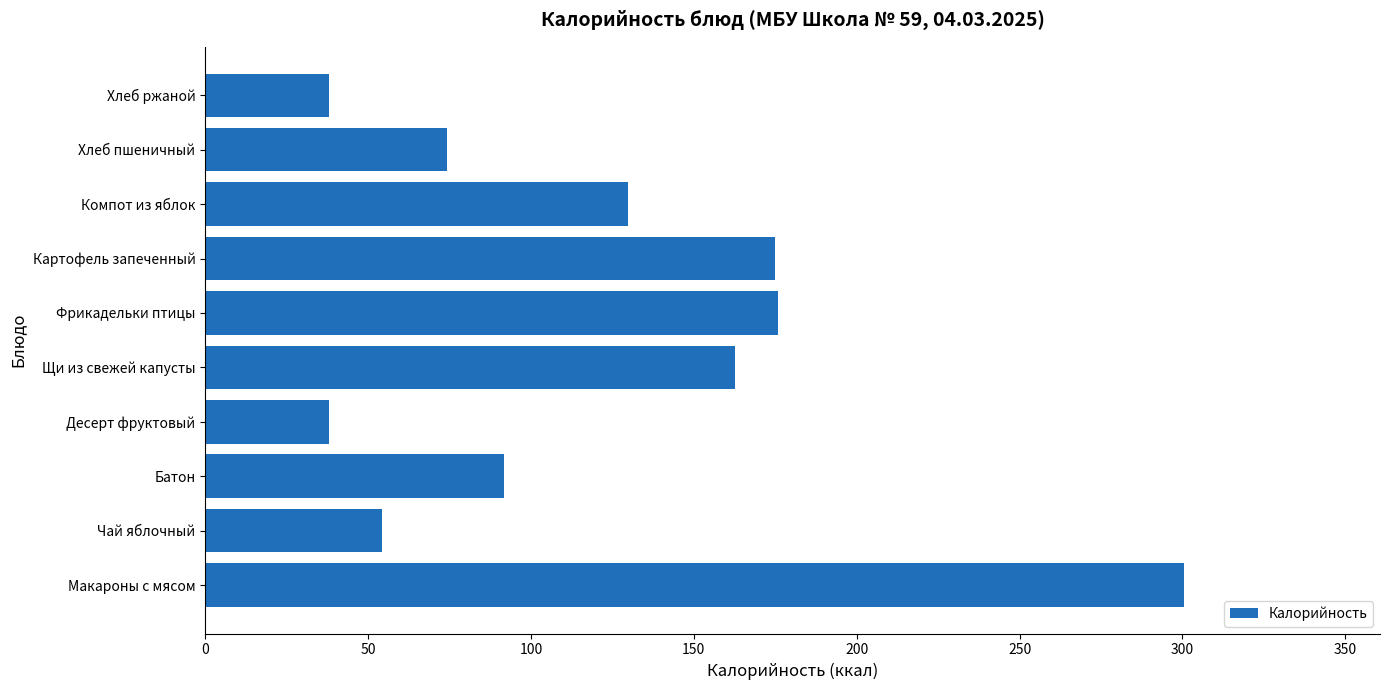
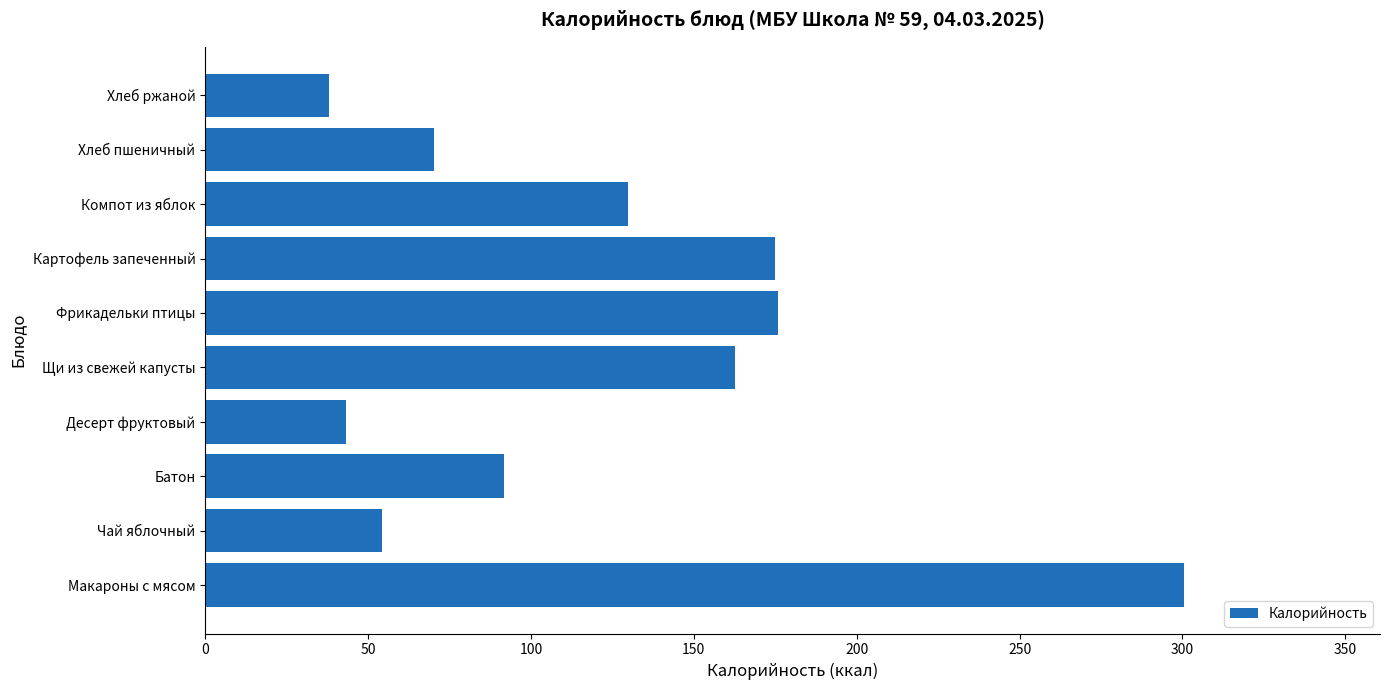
Хлеб пшеничный: 74 -> 70
Десерт фруктовый: 38 -> 43
